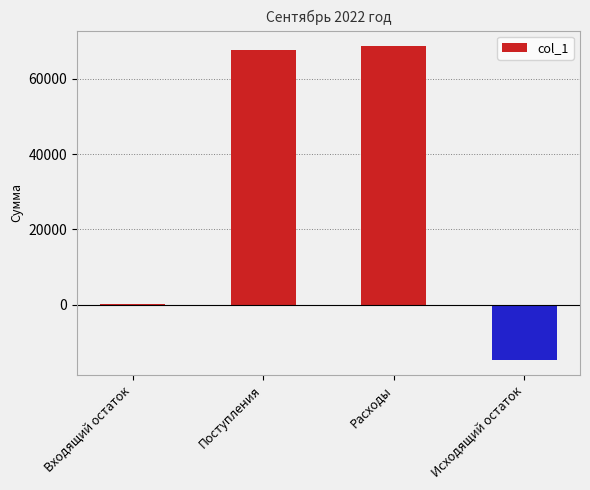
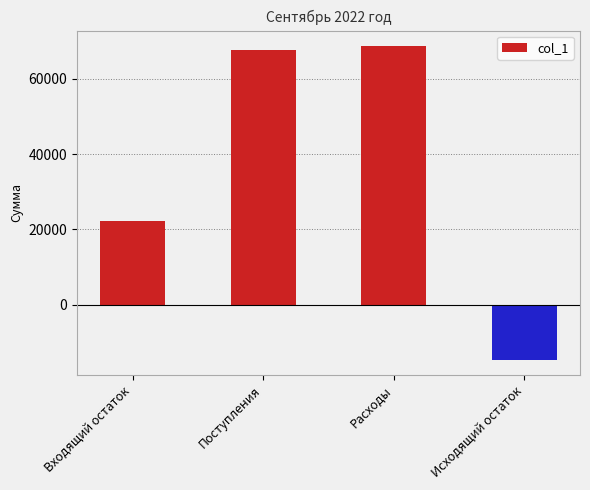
Входящий остаток: 0 -> 22000
